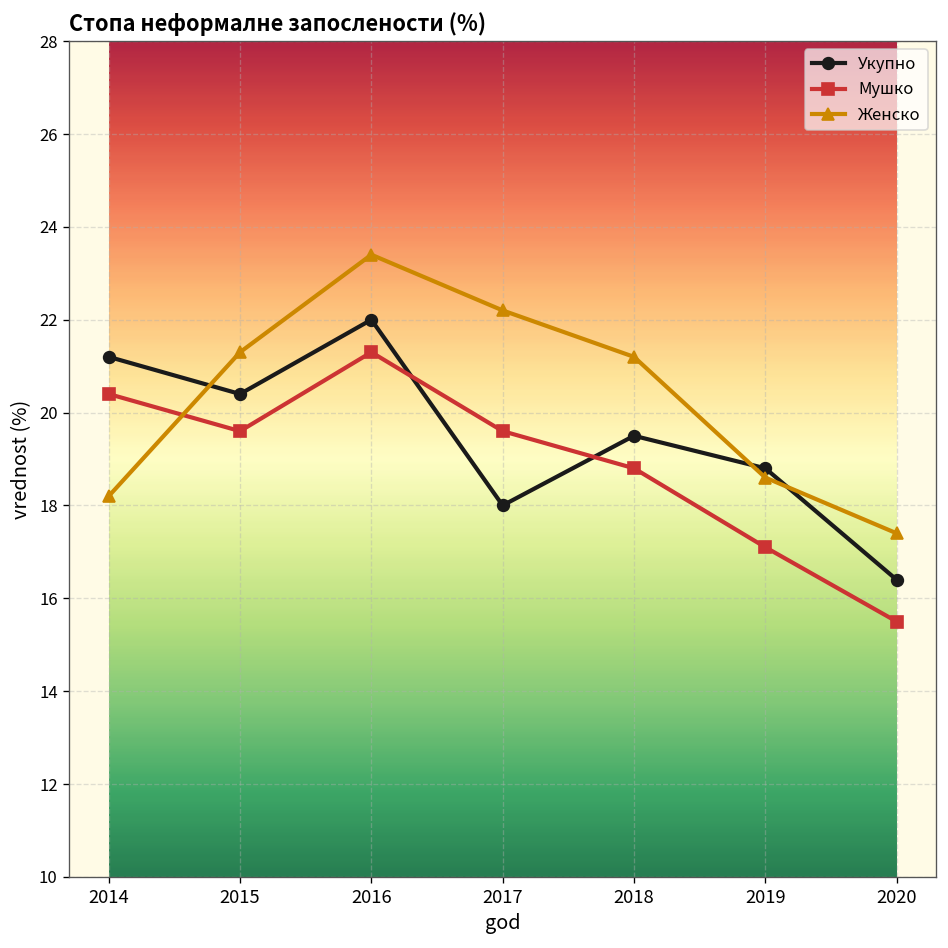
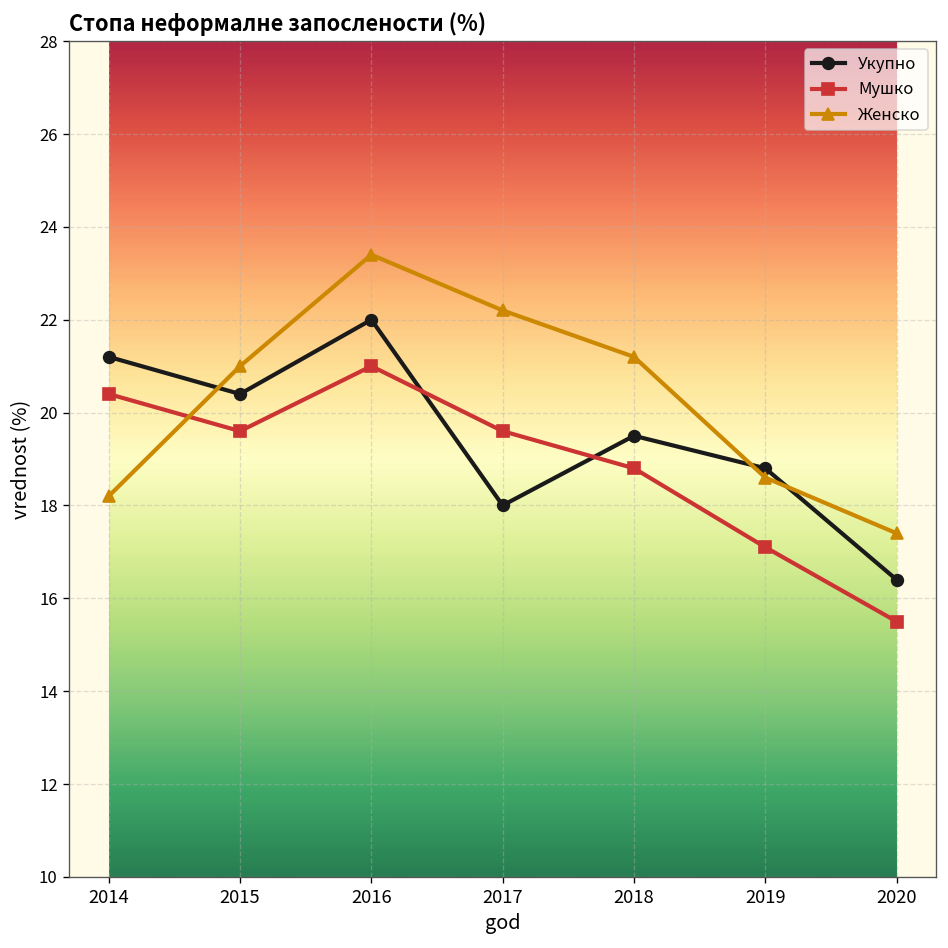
Женско, 2015: 21.3 -> 21.0
Мушко, 2016: 21.3 -> 21.0
